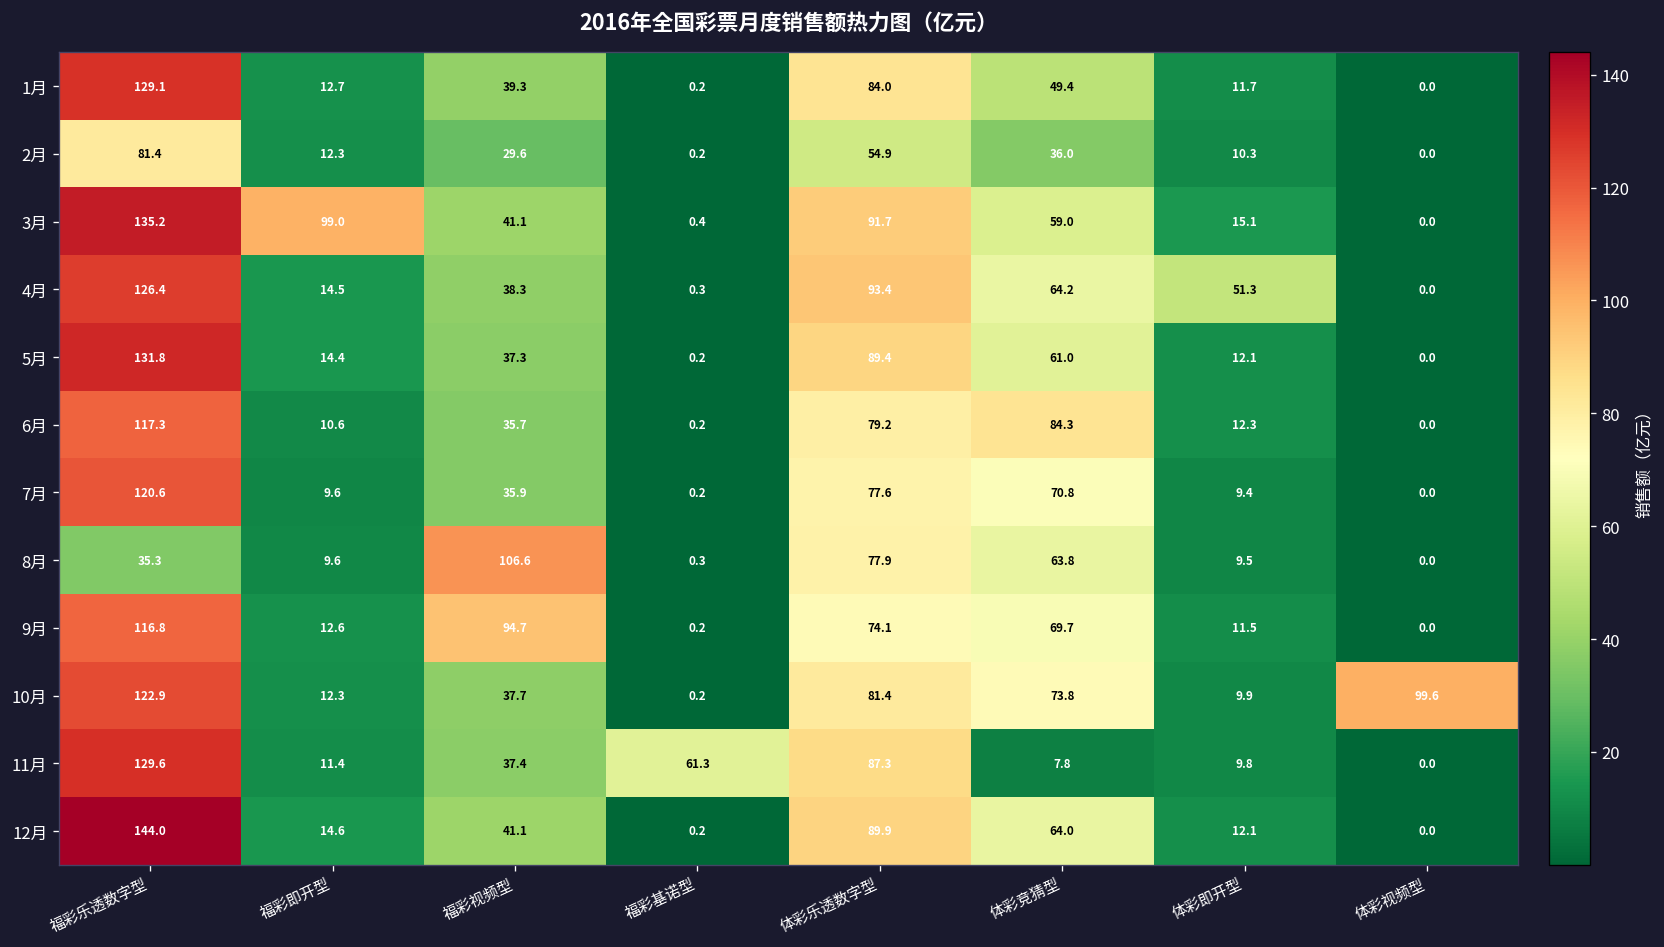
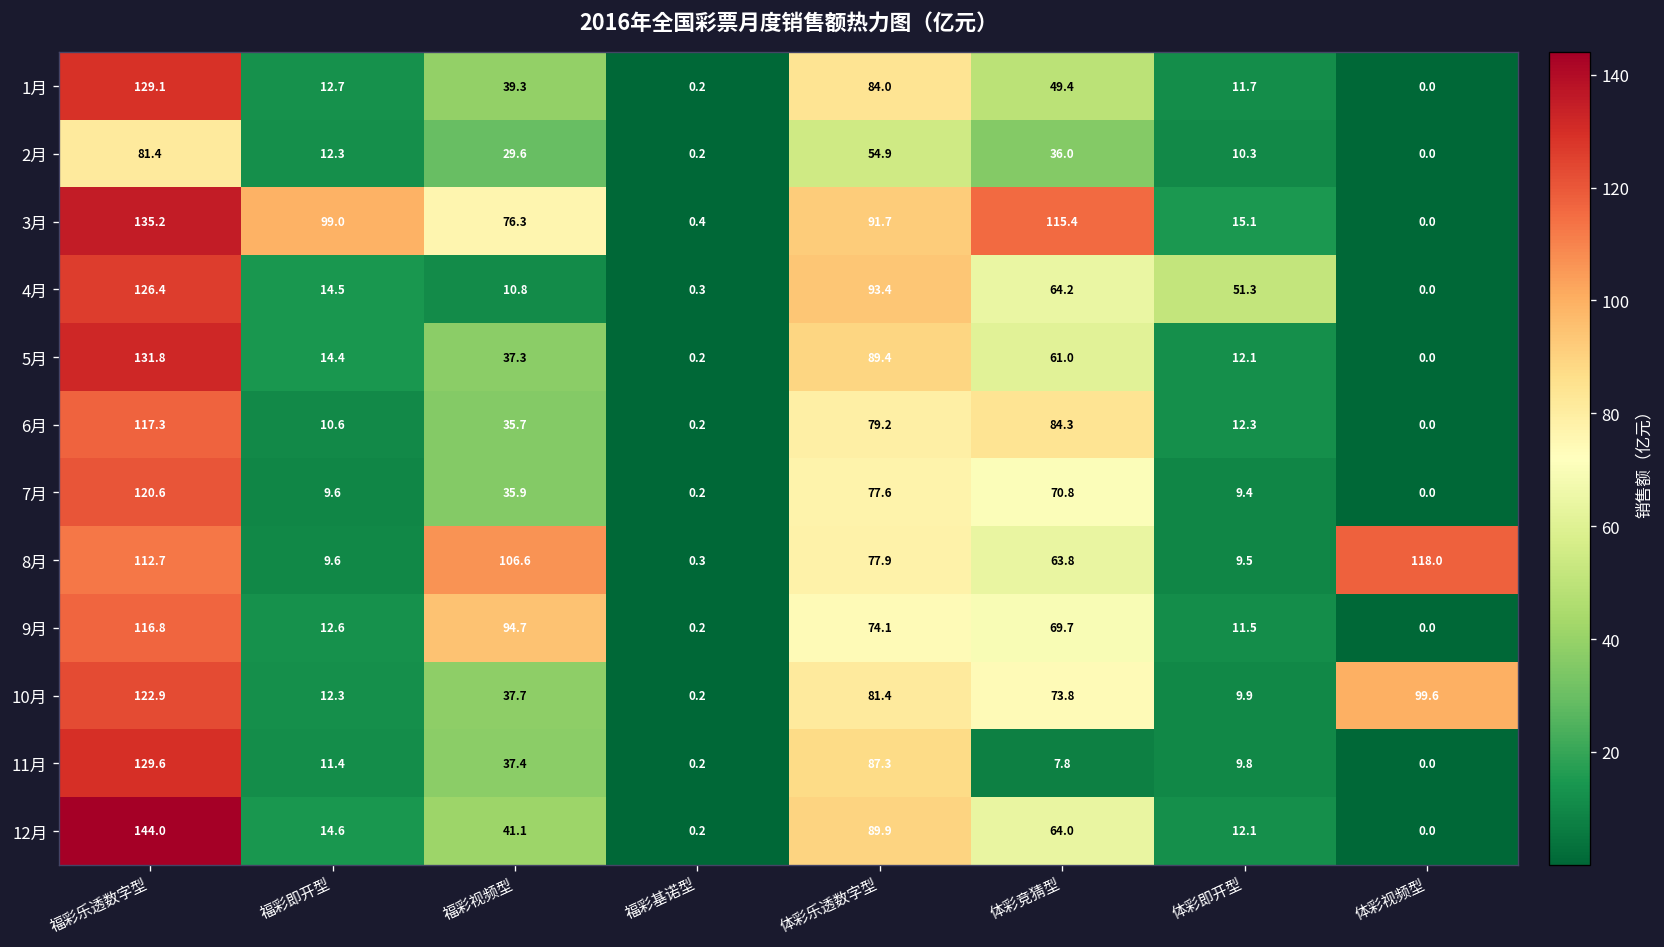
3月, 福彩视频型: 41.1 -> 76.3
3月, 体彩竞猜型: 59.0 -> 115.4
4月, 福彩视频型: 38.3 -> 10.8
8月, 福彩乐透数字型: 35.3 -> 112.7
8月, 体彩视频型: 0.0 -> 118.0
11月, 福彩基诺型: 61.3 -> 0.2
